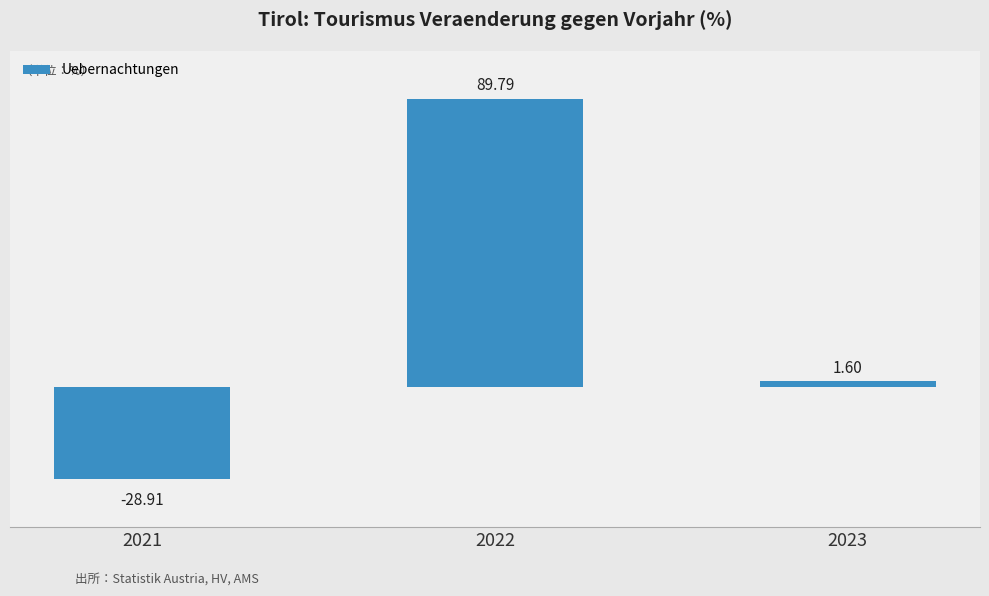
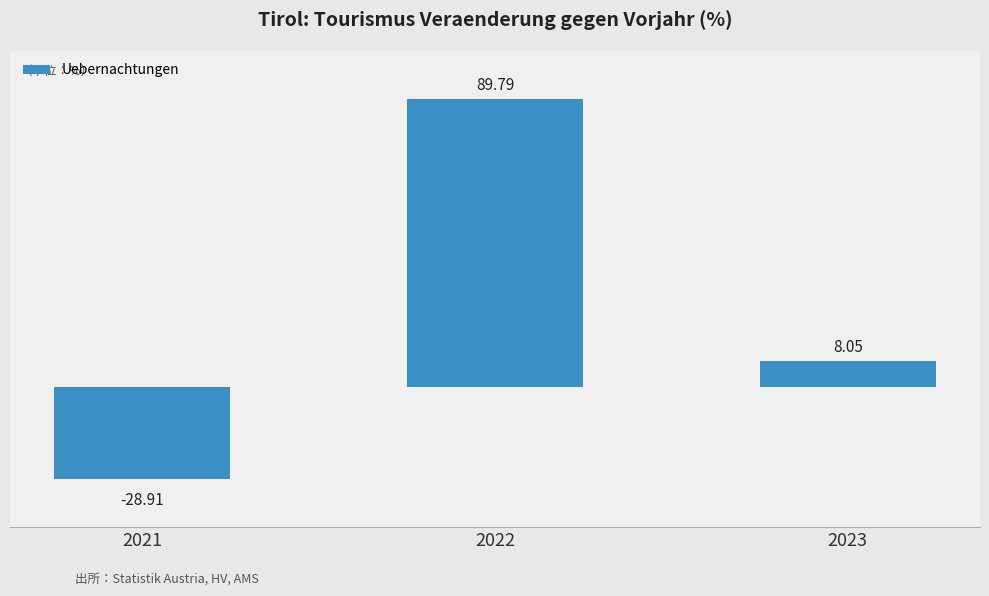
2023: 1.60 -> 8.05
